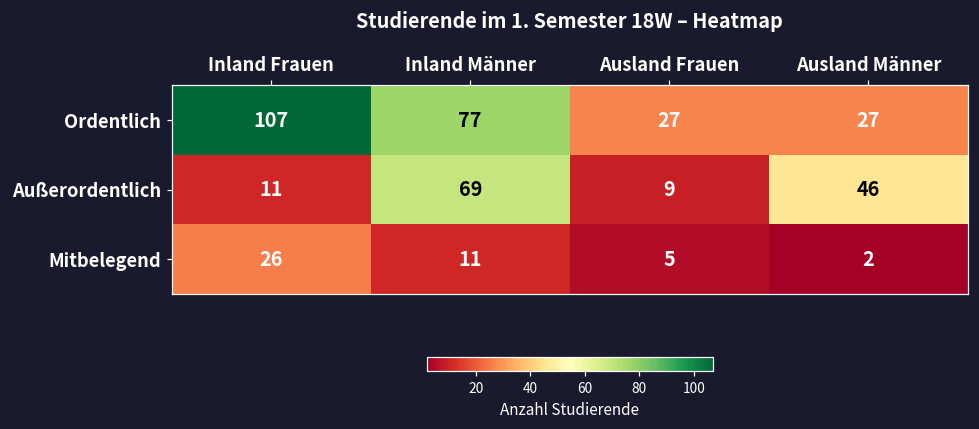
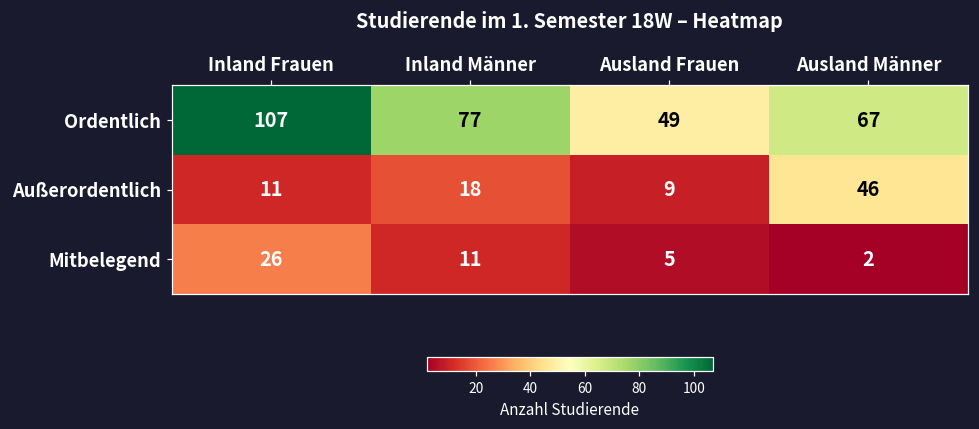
Ordentlich, Ausland Frauen: 27 -> 49
Ordentlich, Ausland Männer: 27 -> 67
Außerordentlich, Inland Männer: 69 -> 18
